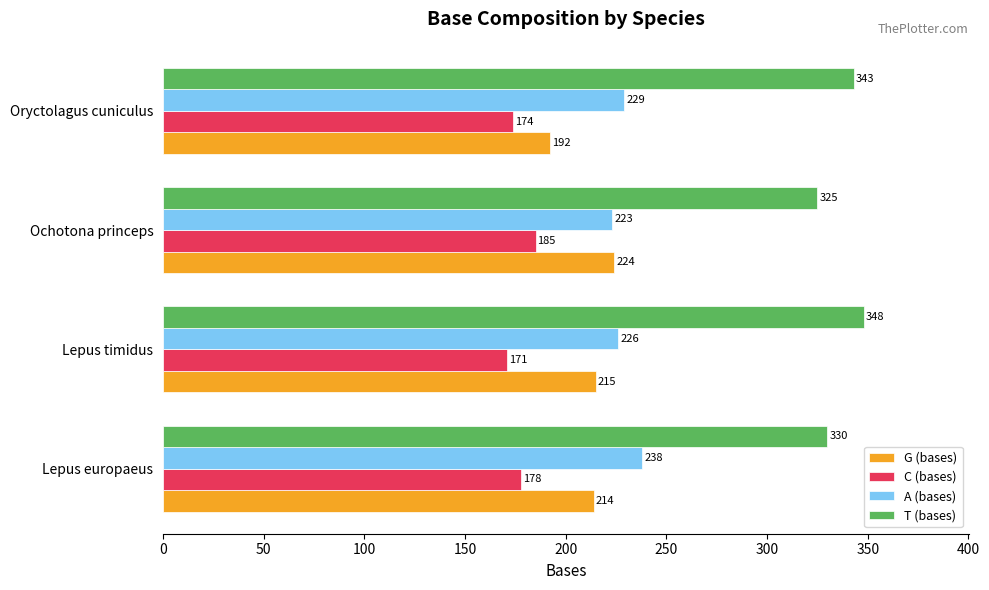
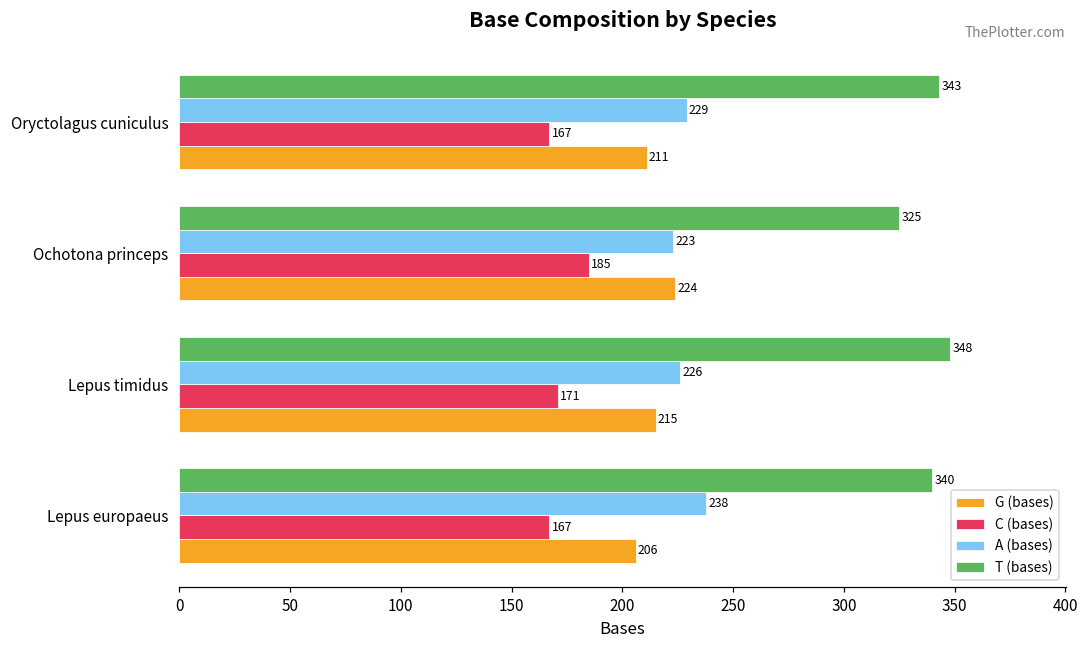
C (bases), Oryctolagus cuniculus: 174 -> 167
G (bases), Oryctolagus cuniculus: 192 -> 211
T (bases), Lepus europaeus: 330 -> 340
C (bases), Lepus europaeus: 178 -> 167
G (bases), Lepus europaeus: 214 -> 206
